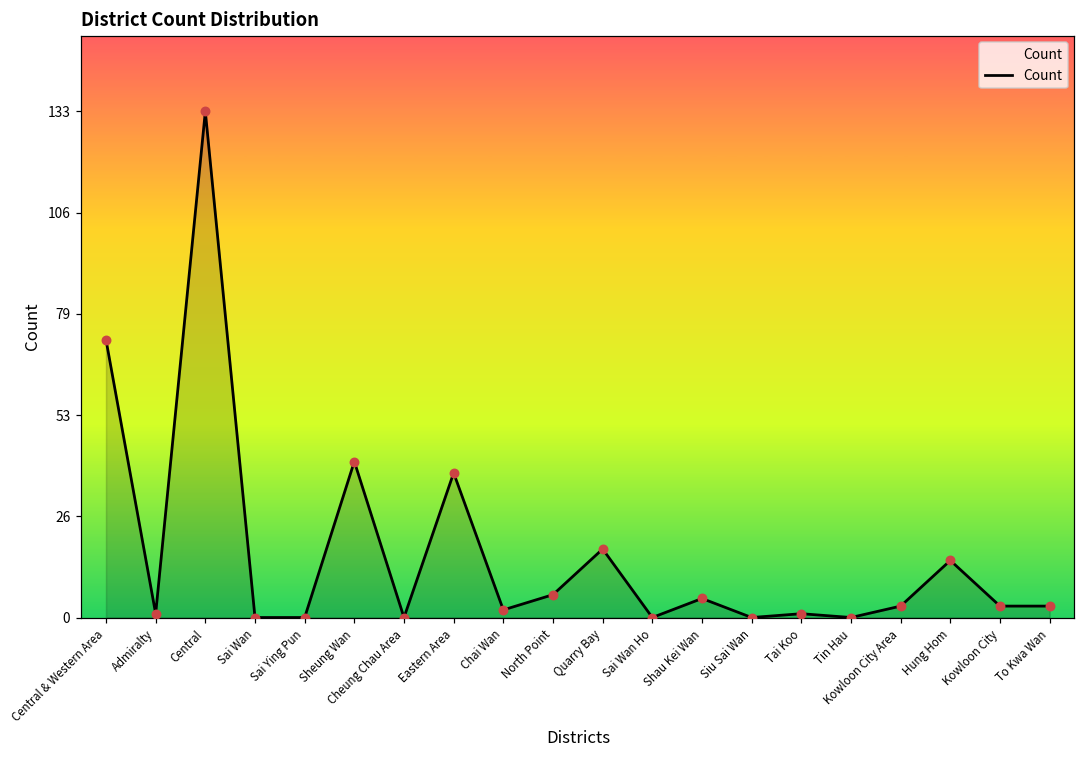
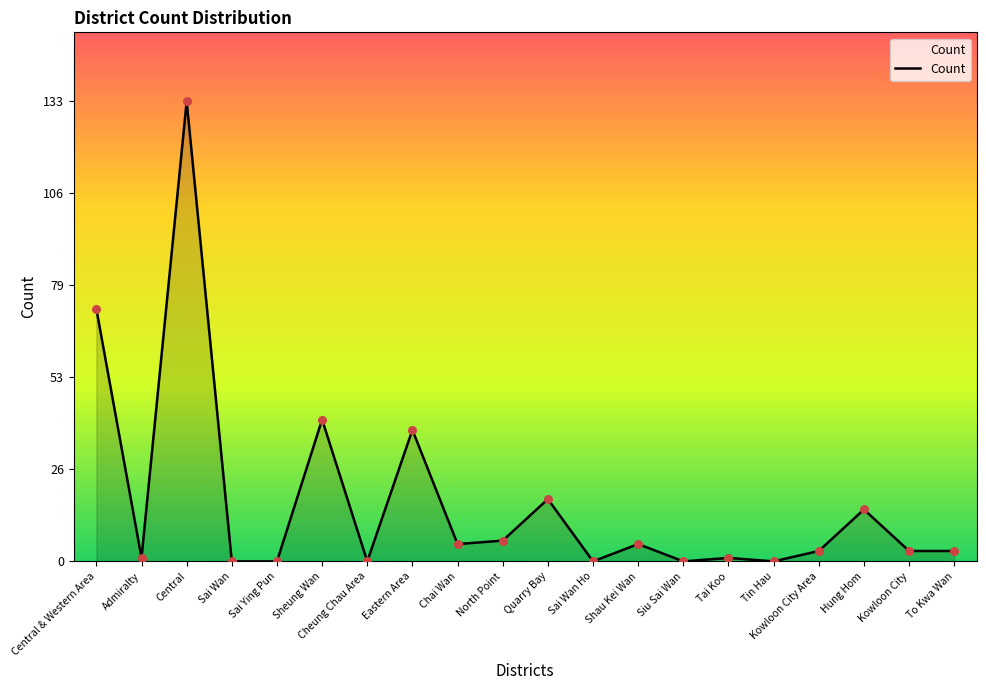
Chai Wan: 2 -> 5
